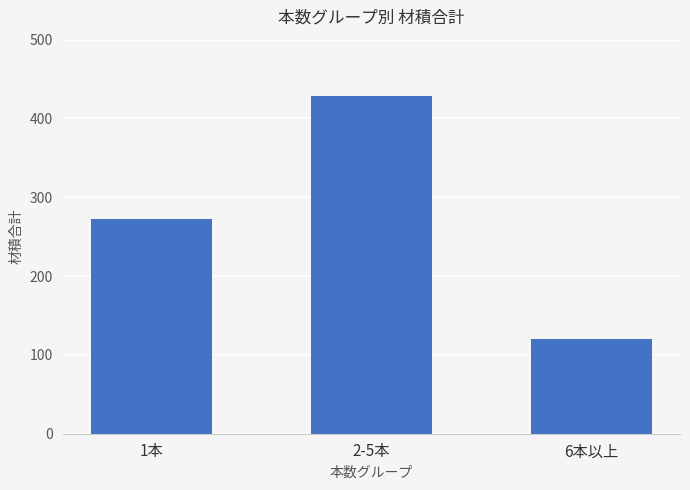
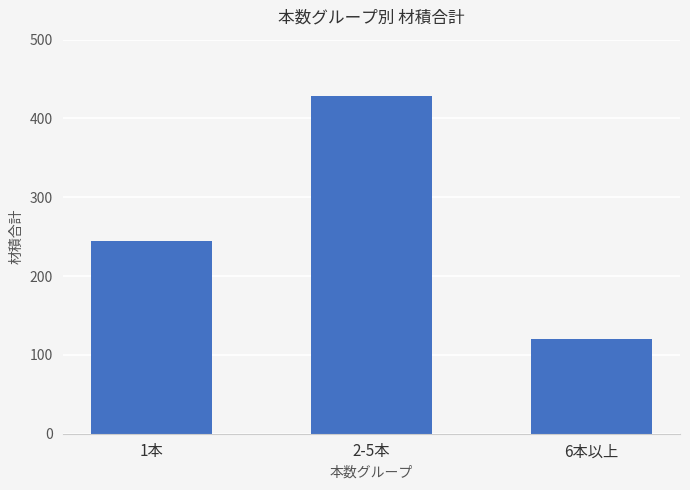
1本: 270 -> 250
